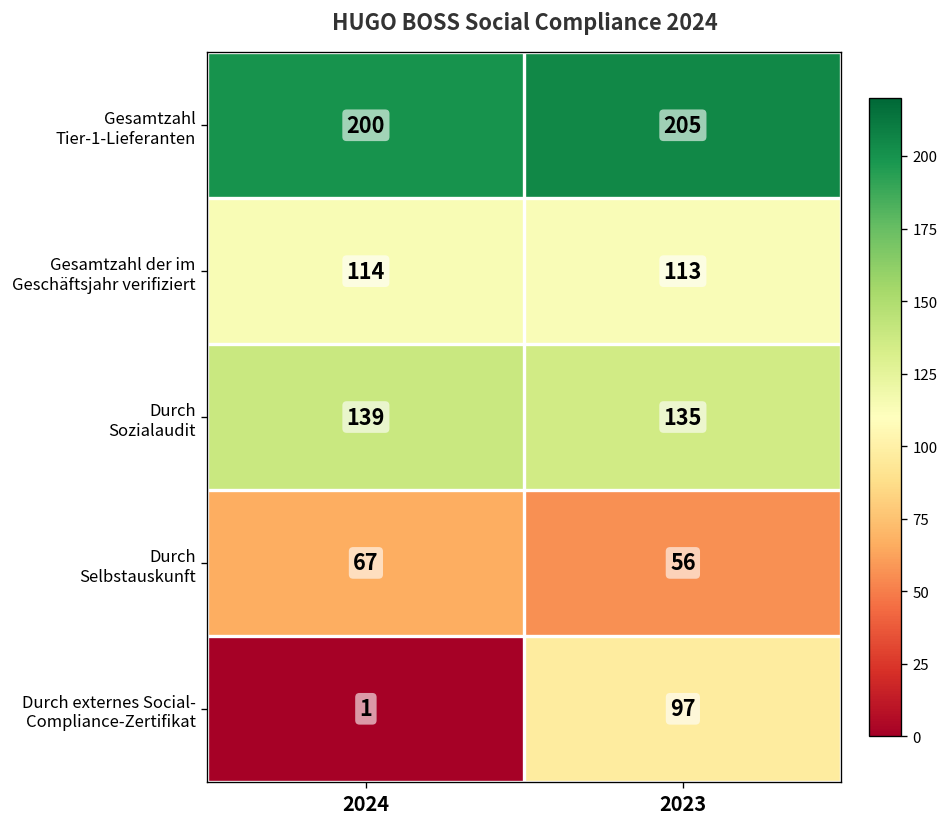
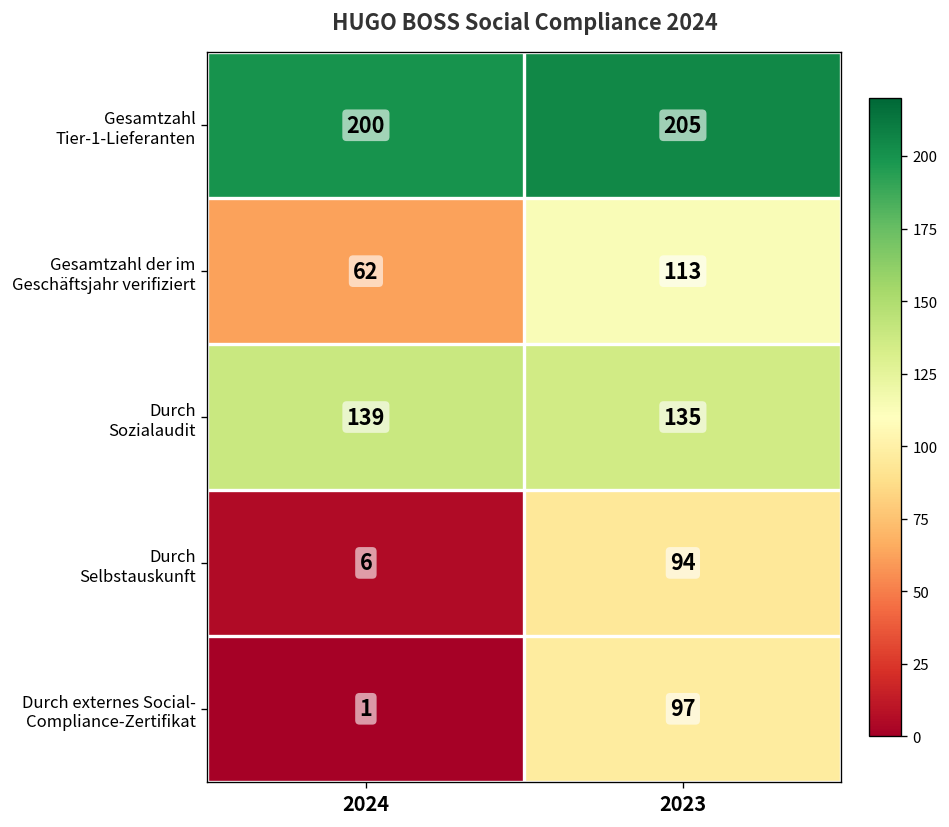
Gesamtzahl der im Geschäftsjahr verifiziert, 2024: 114 -> 62
Durch Selbstauskunft, 2024: 67 -> 6
Durch Selbstauskunft, 2023: 56 -> 94
